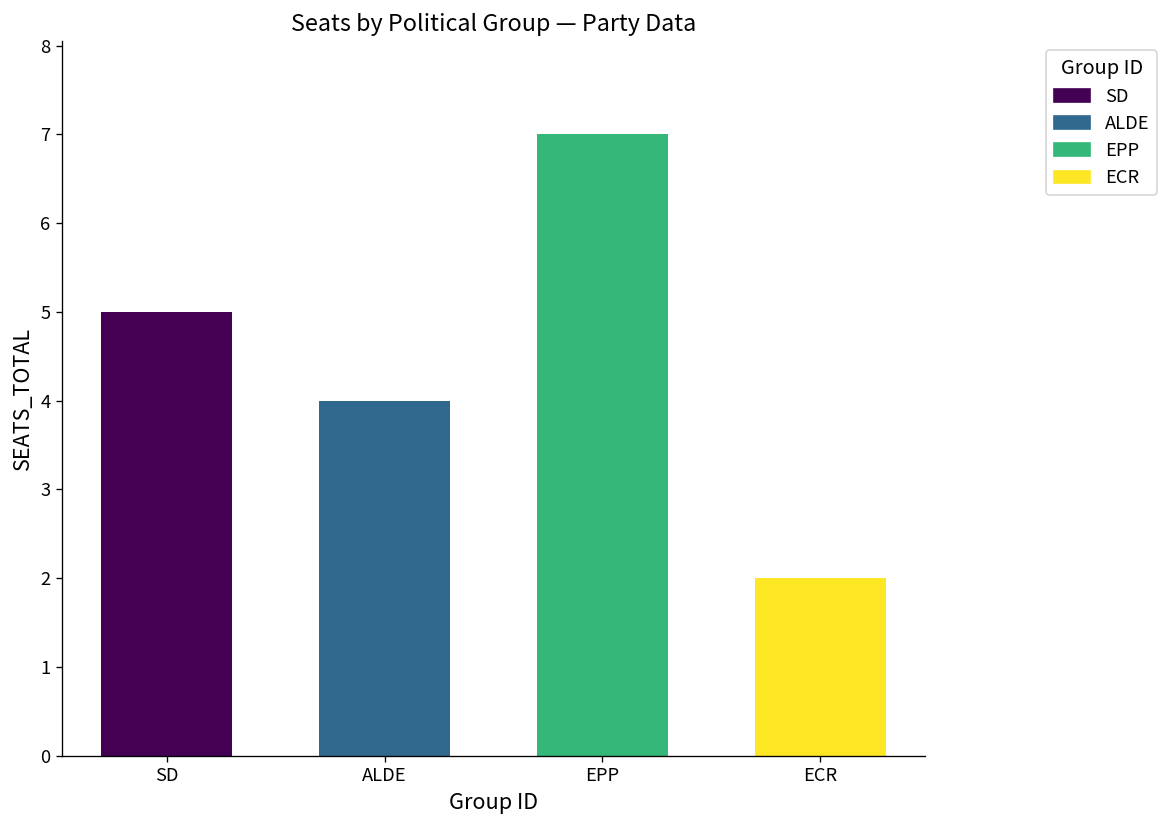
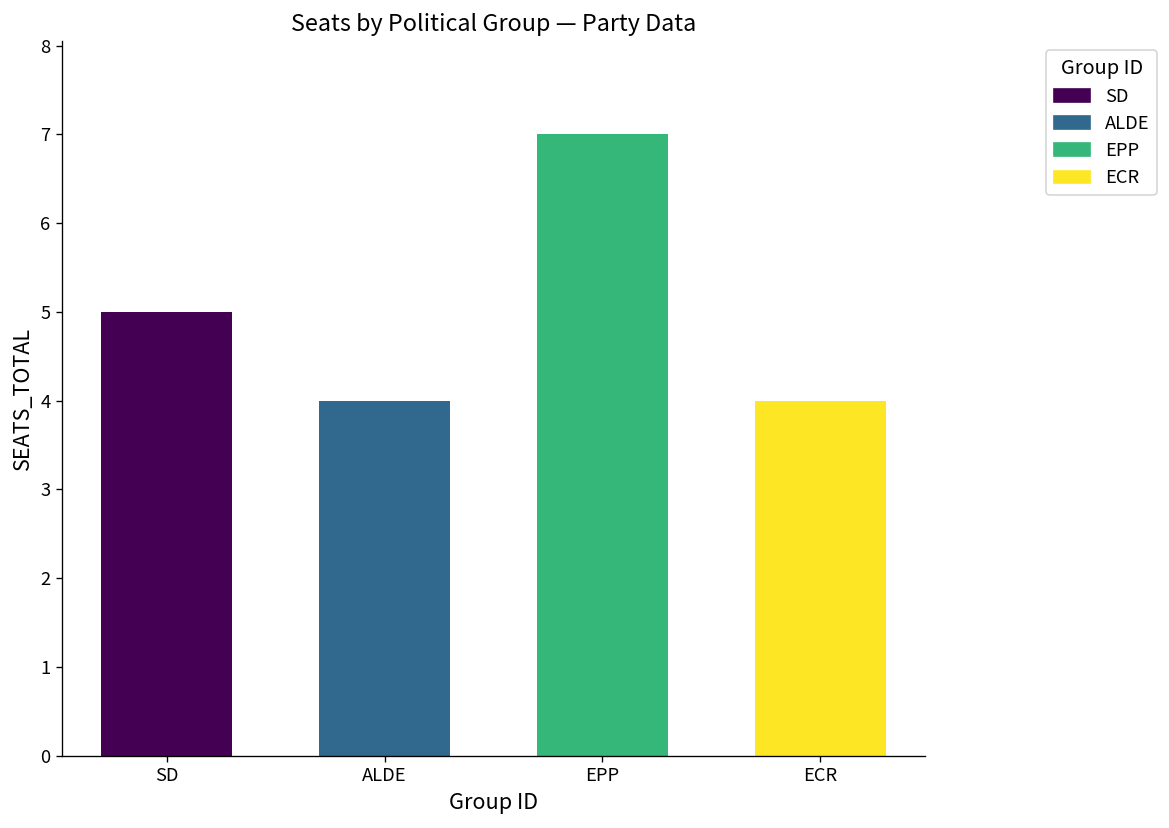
ECR: 2 -> 4
